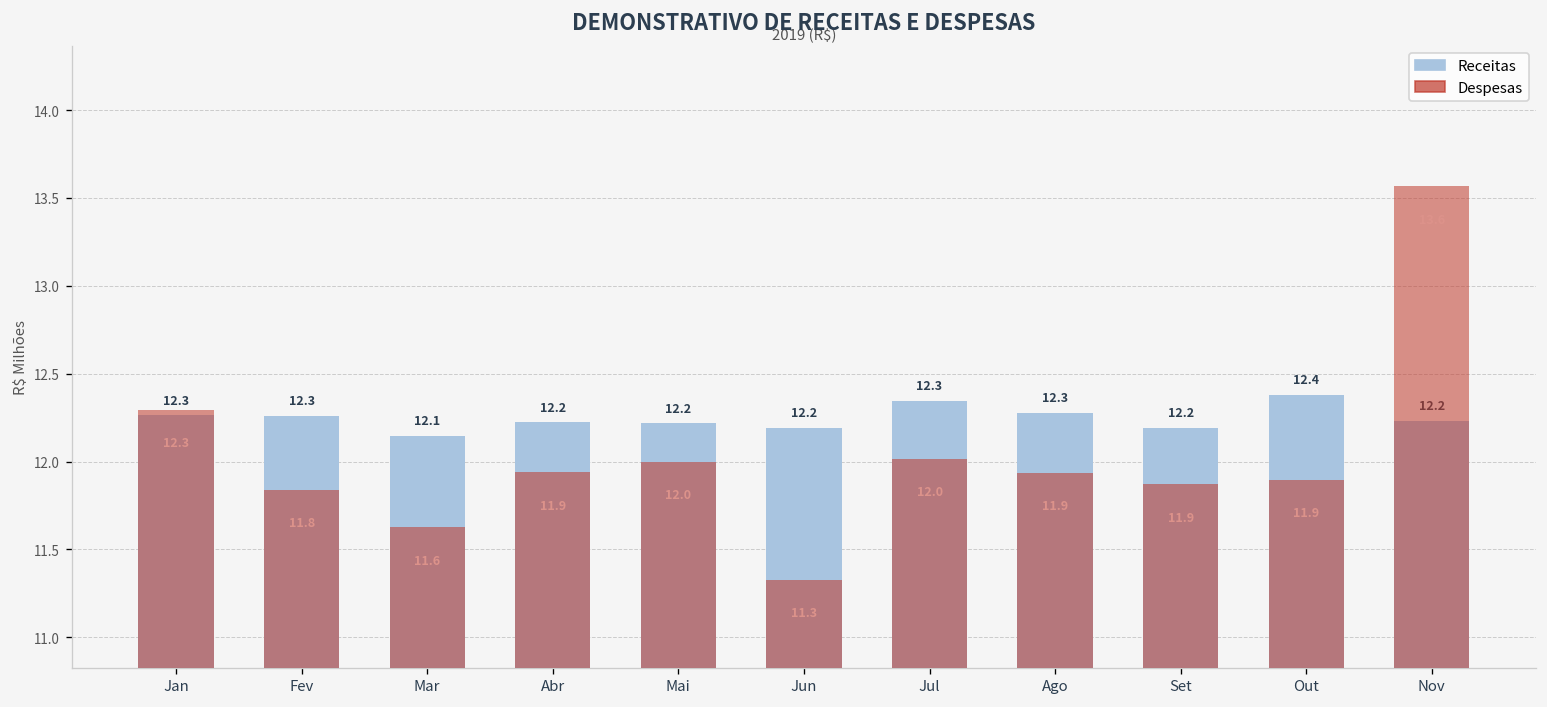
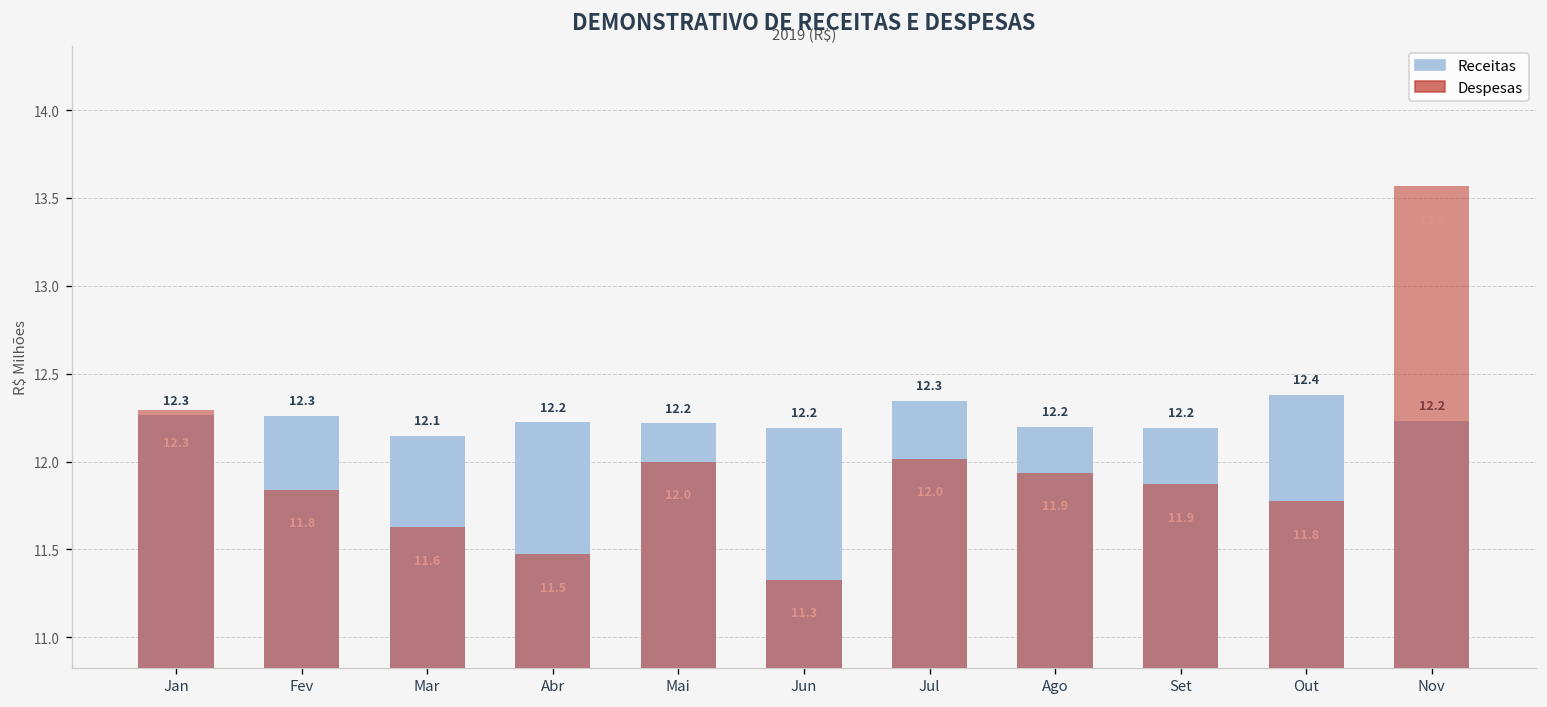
Despesas, Abr: 11.94 -> 11.47
Receitas, Ago: 12.3 -> 12.2
Despesas, Out: 11.90 -> 11.77
